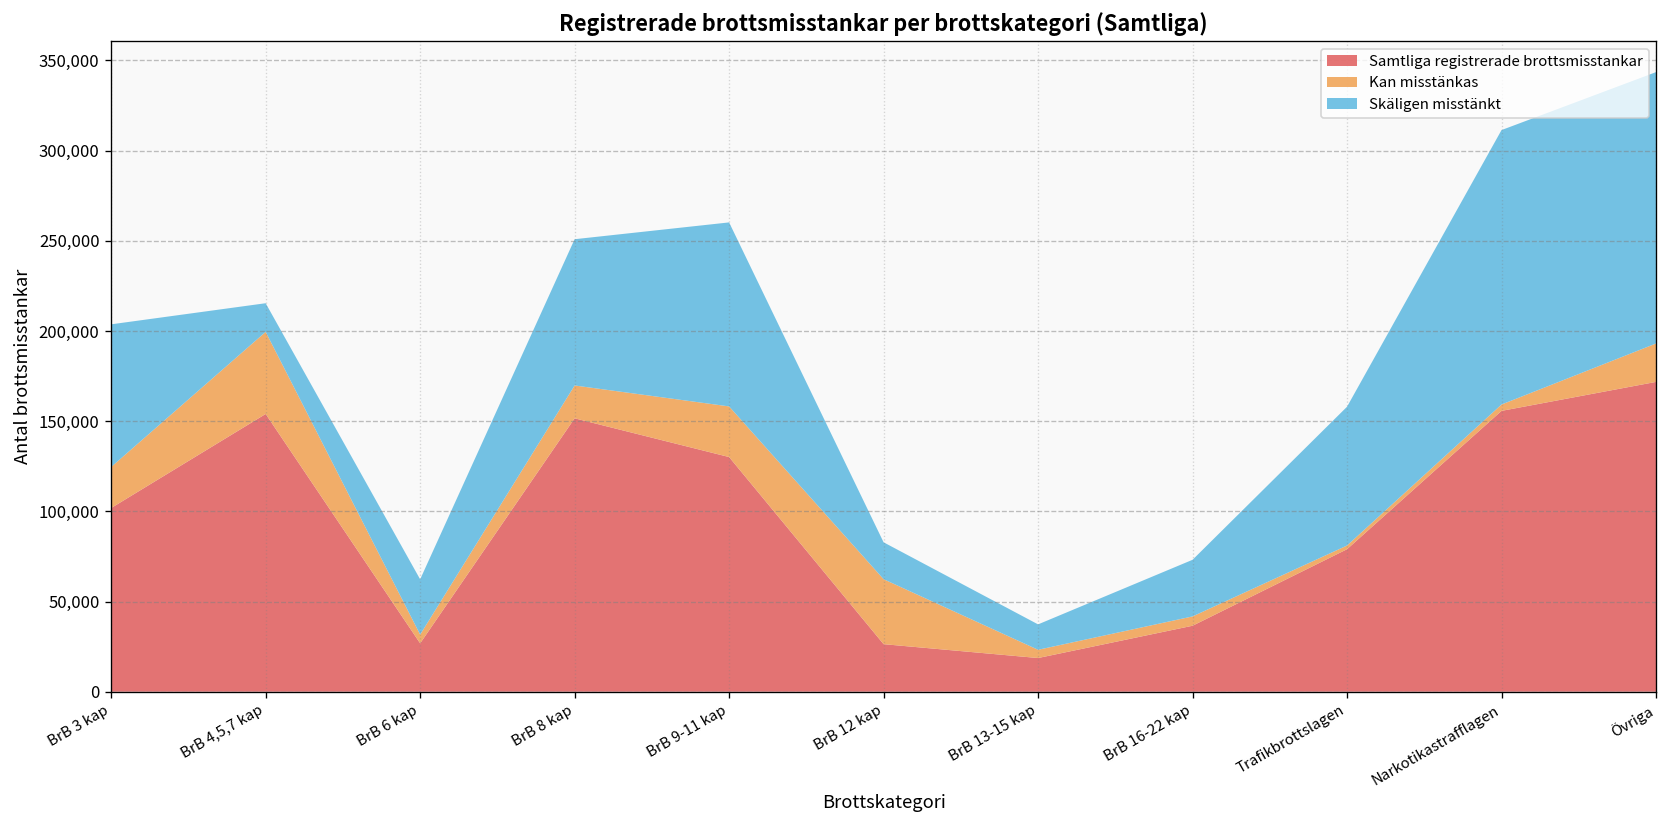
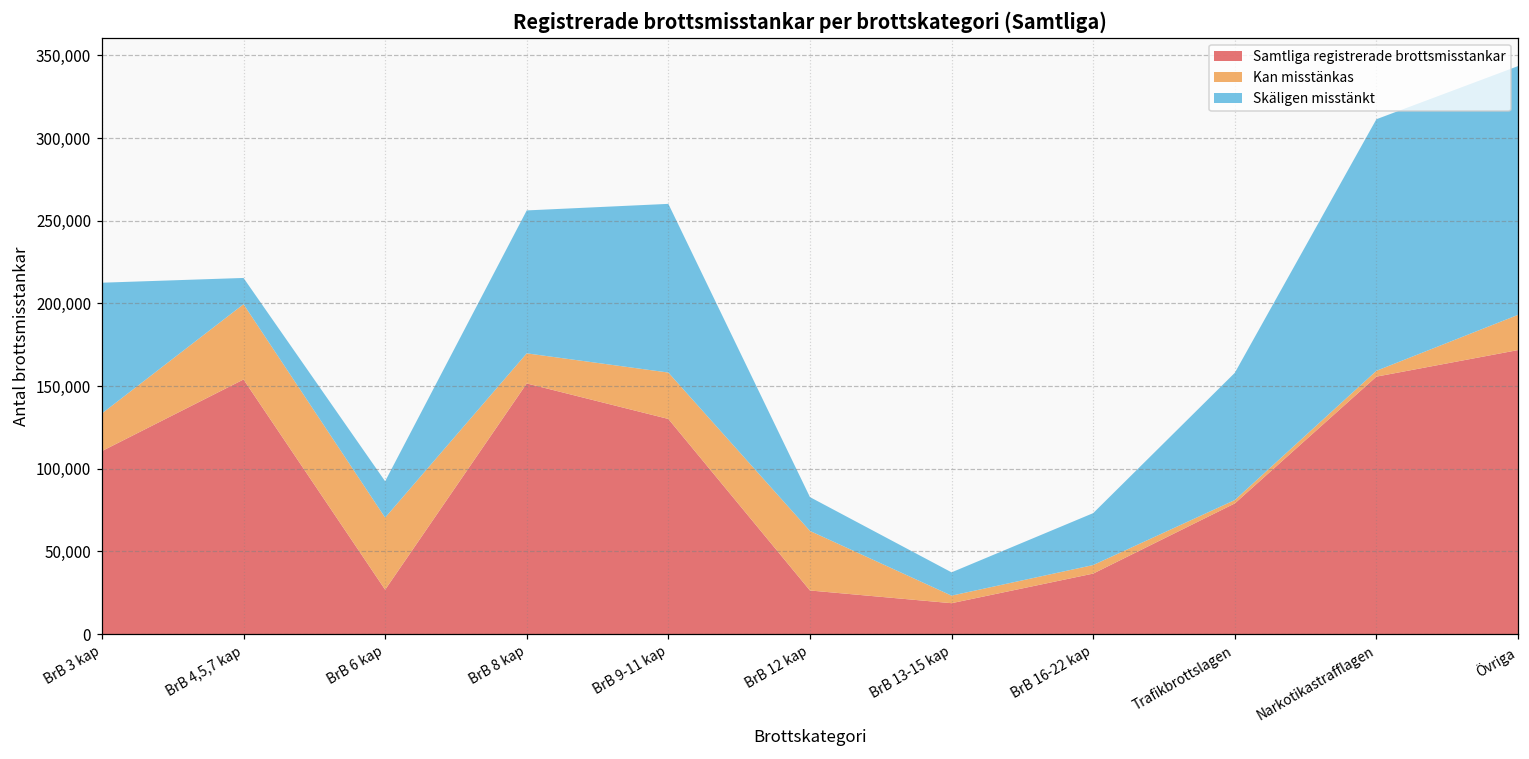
Samtliga registrerade brottsmisstankar, BrB 3 kap: 102,000 -> 111,000
Kan misstänkas, BrB 6 kap: 5,000 -> 44,000
Skäligen misstänkt, BrB 6 kap: 31,000 -> 22,000
Skäligen misstänkt, BrB 8 kap: 81,000 -> 86,000
